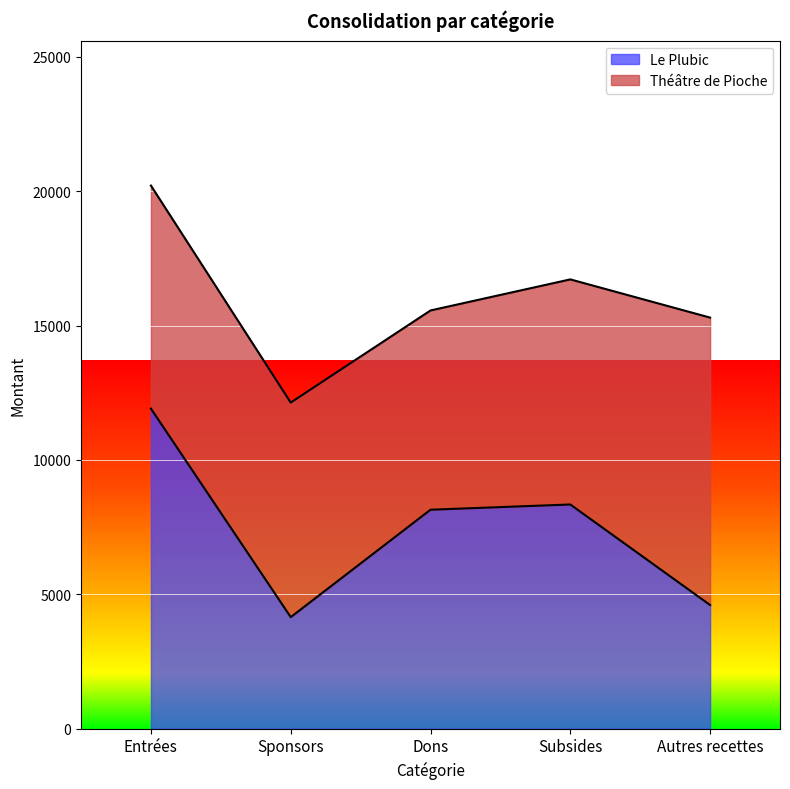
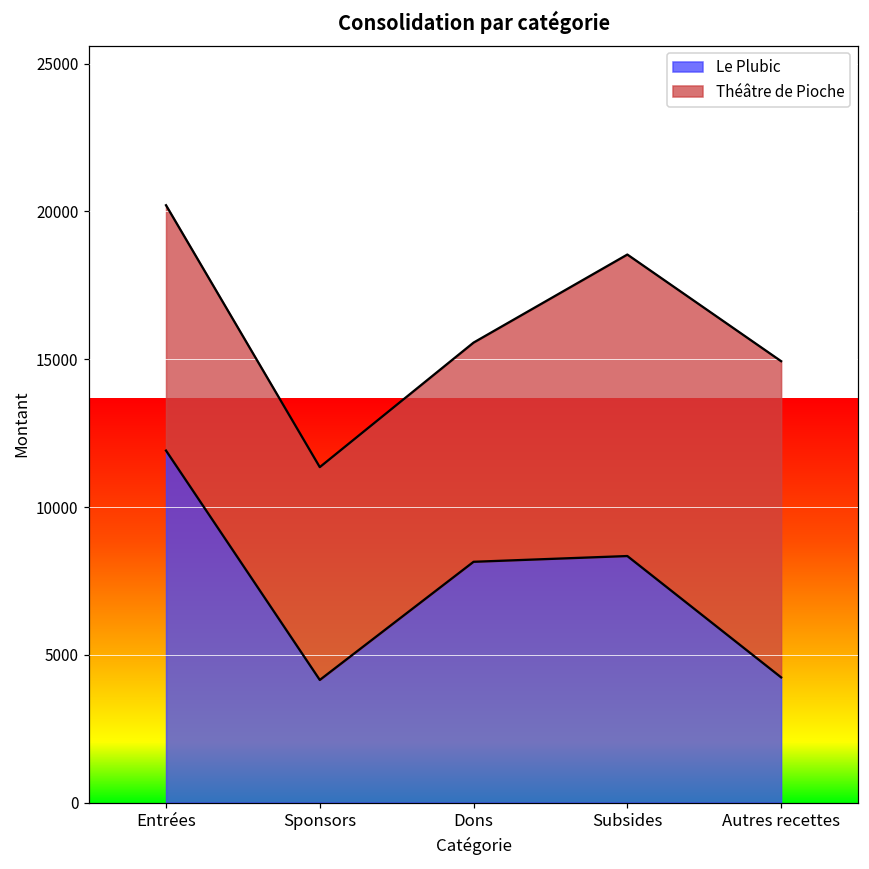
Théâtre de Pioche, Sponsors: 8000 -> 7200
Théâtre de Pioche, Subsides: 8400 -> 10200
Le Plubic, Autres recettes: 4600 -> 4200
